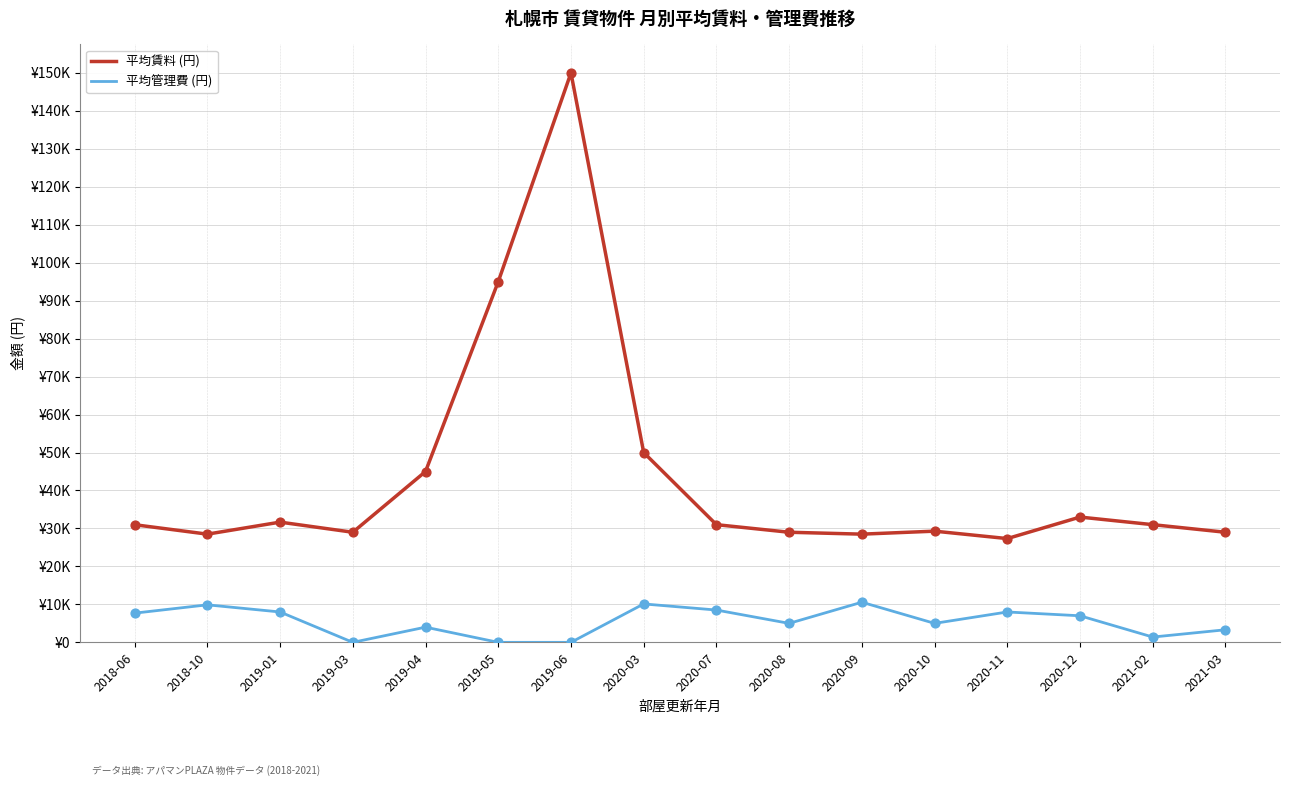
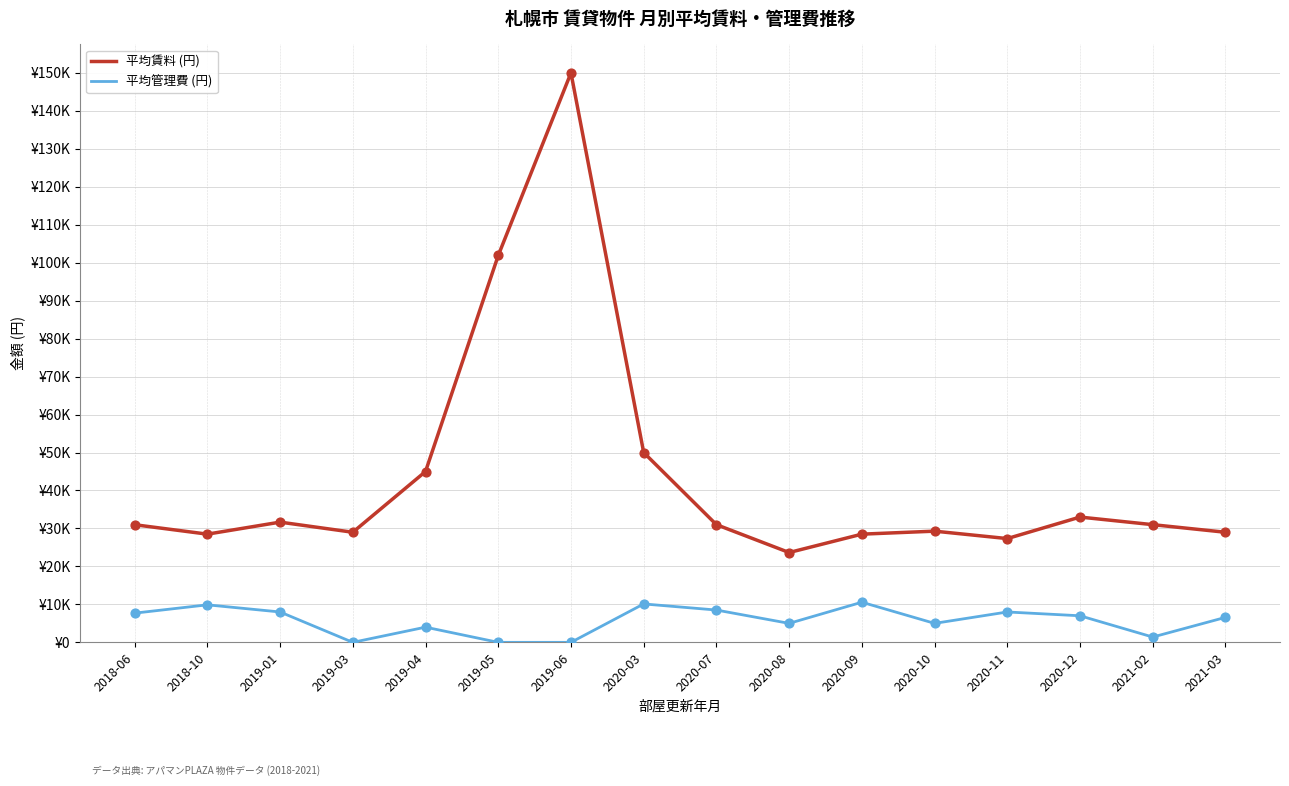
平均賃料 (円), 2019-05: ¥95000 -> ¥102000
平均賃料 (円), 2020-08: ¥29000 -> ¥24000
平均管理費 (円), 2021-03: ¥3000 -> ¥7000
